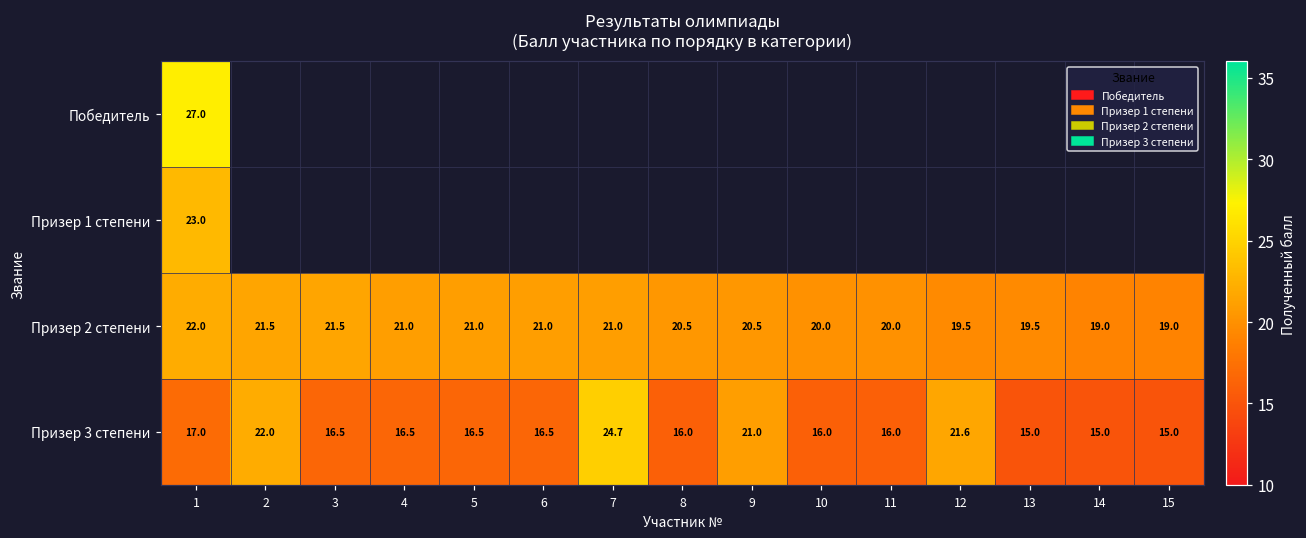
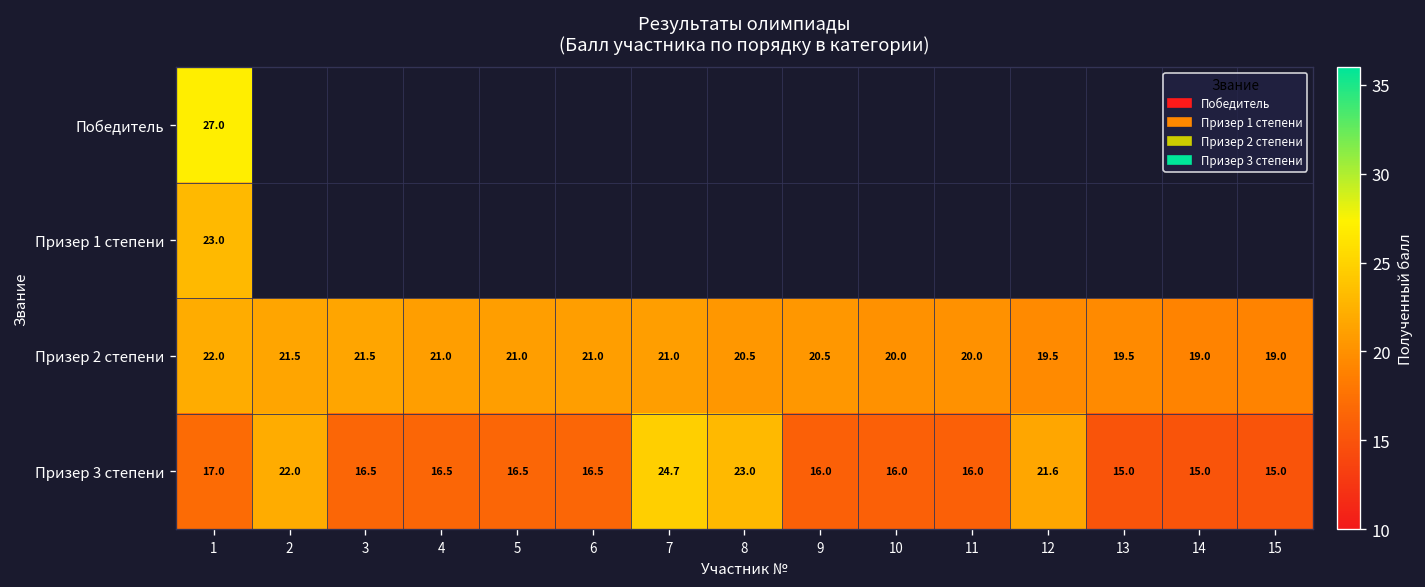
Призер 3 степени, 8: 16.0 -> 23.0
Призер 3 степени, 9: 21.0 -> 16.0
